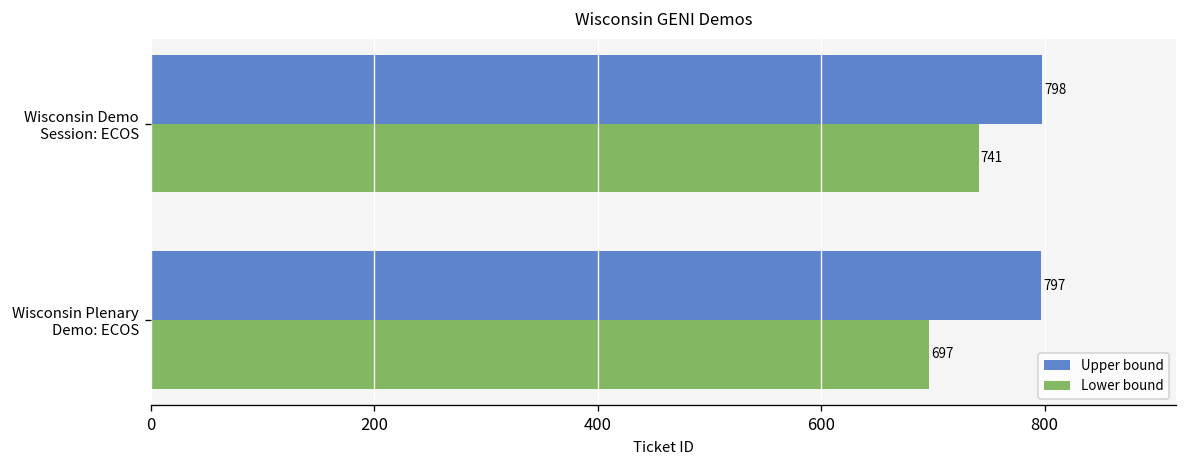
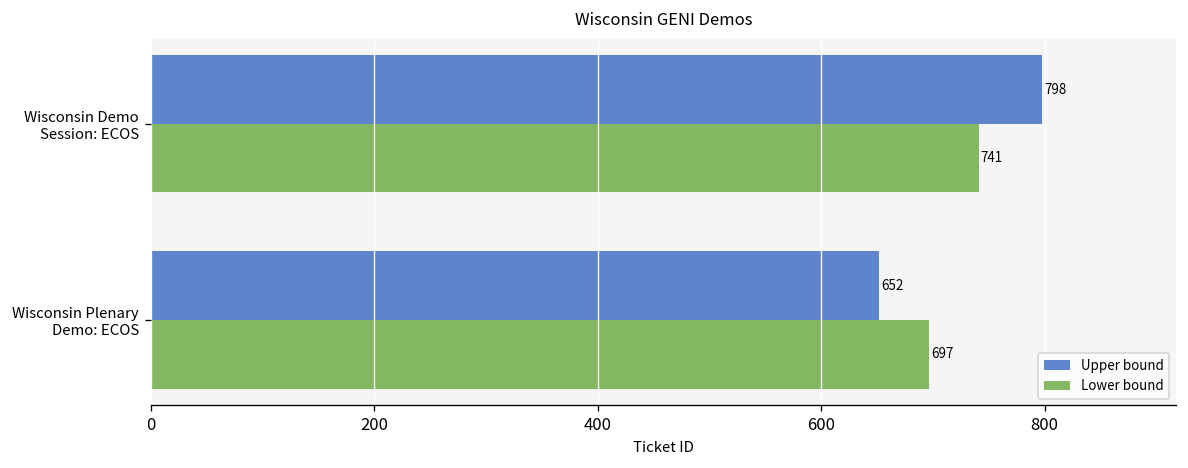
Upper bound, Wisconsin Plenary Demo: ECOS: 797 -> 652
